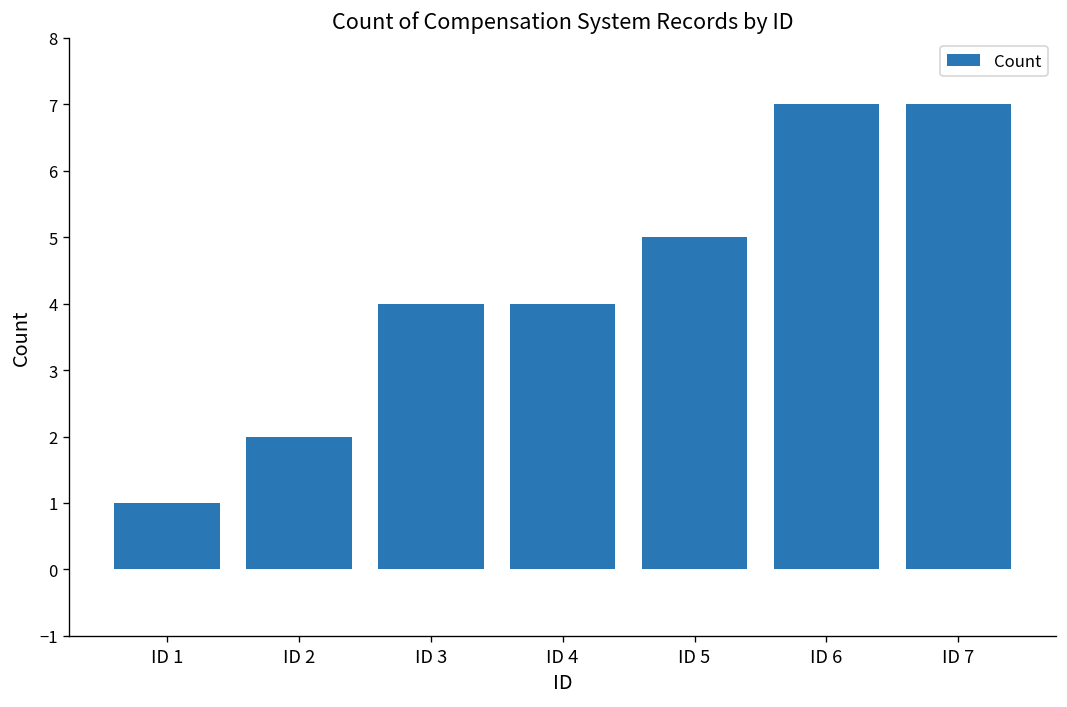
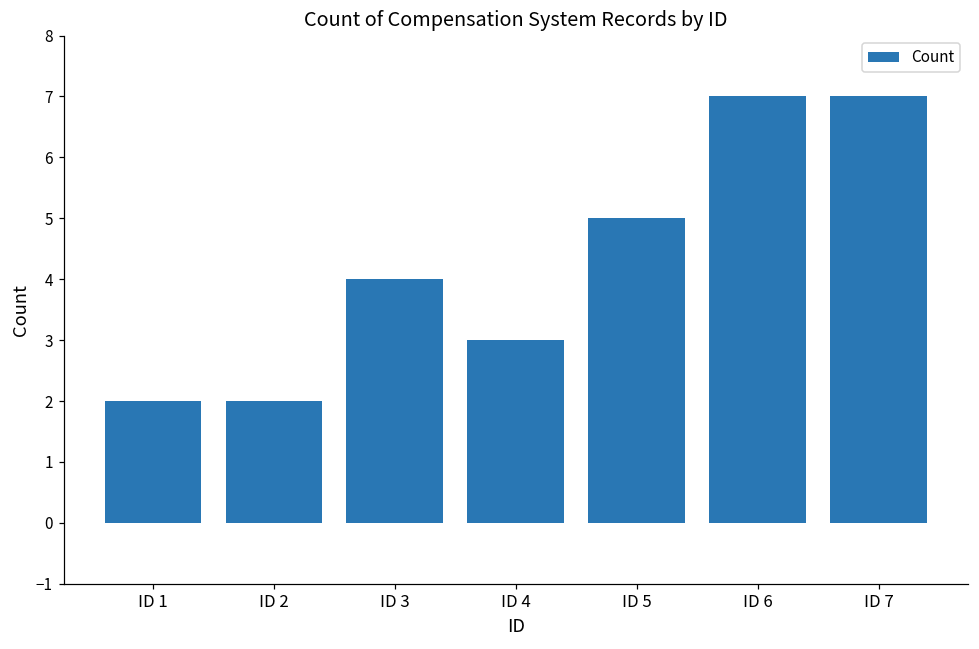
ID 1: 1 -> 2
ID 4: 4 -> 3
